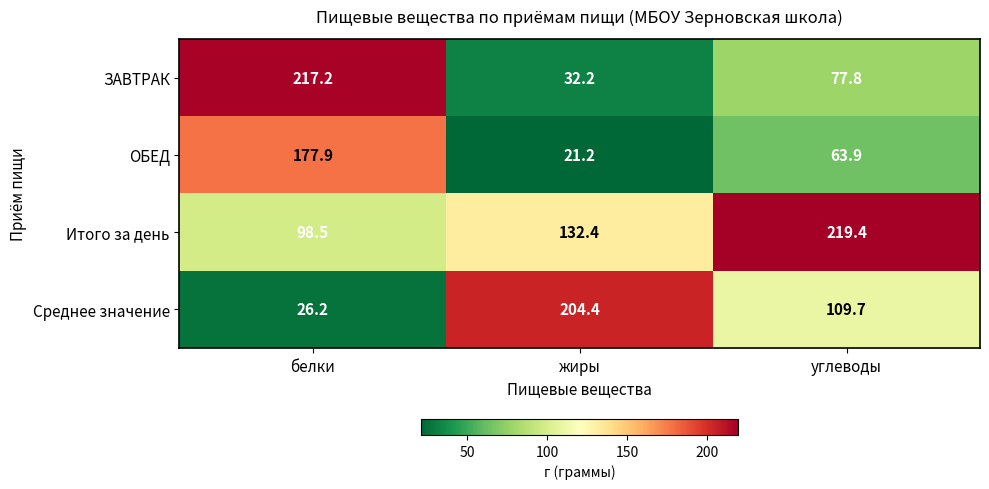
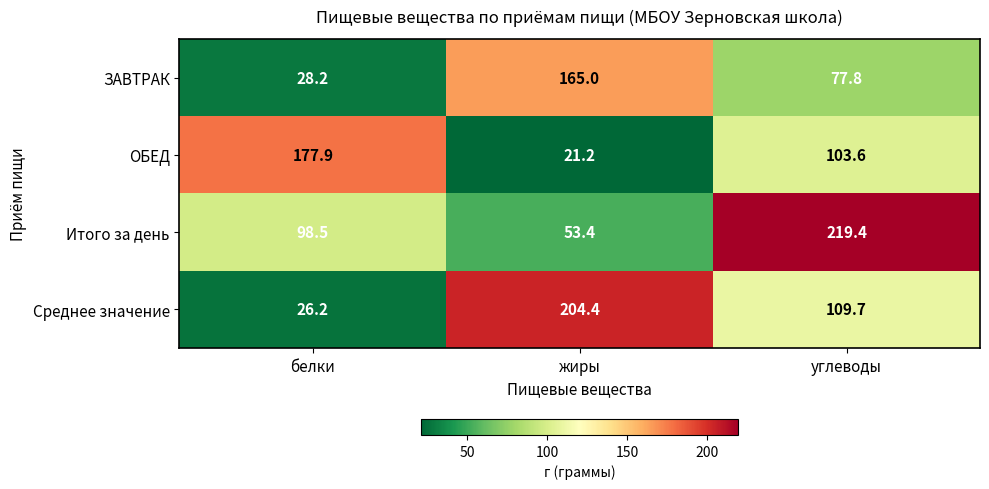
ЗАВТРАК, белки: 217.2 -> 28.2
ЗАВТРАК, жиры: 32.2 -> 165.0
ОБЕД, углеводы: 63.9 -> 103.6
Итого за день, жиры: 132.4 -> 53.4
